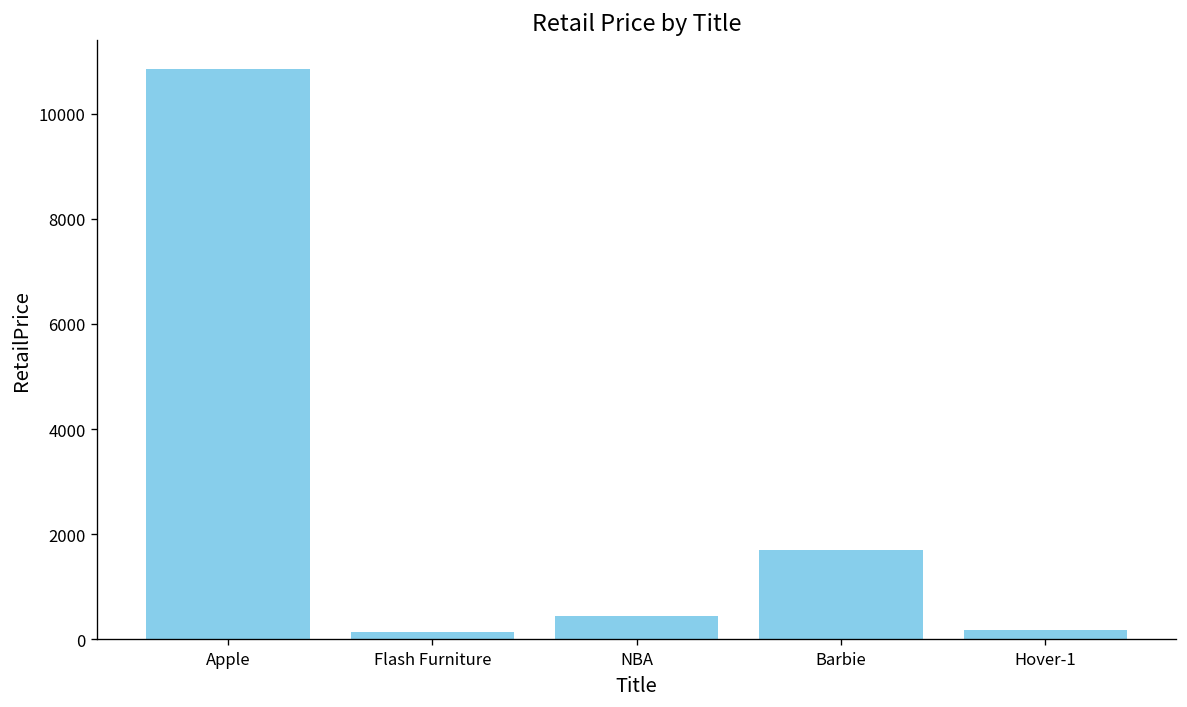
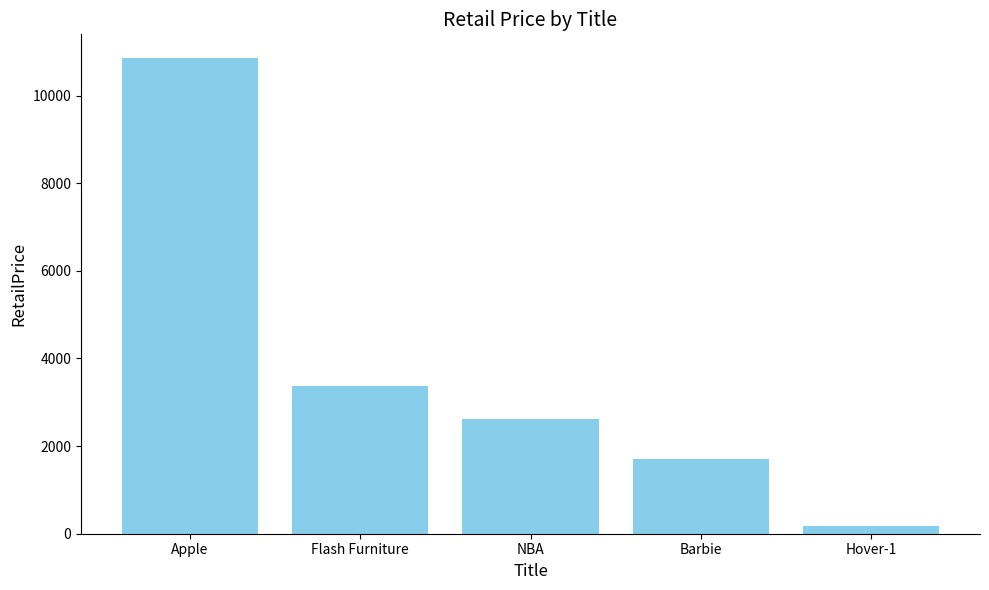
Flash Furniture: 200 -> 3400
NBA: 400 -> 2600
